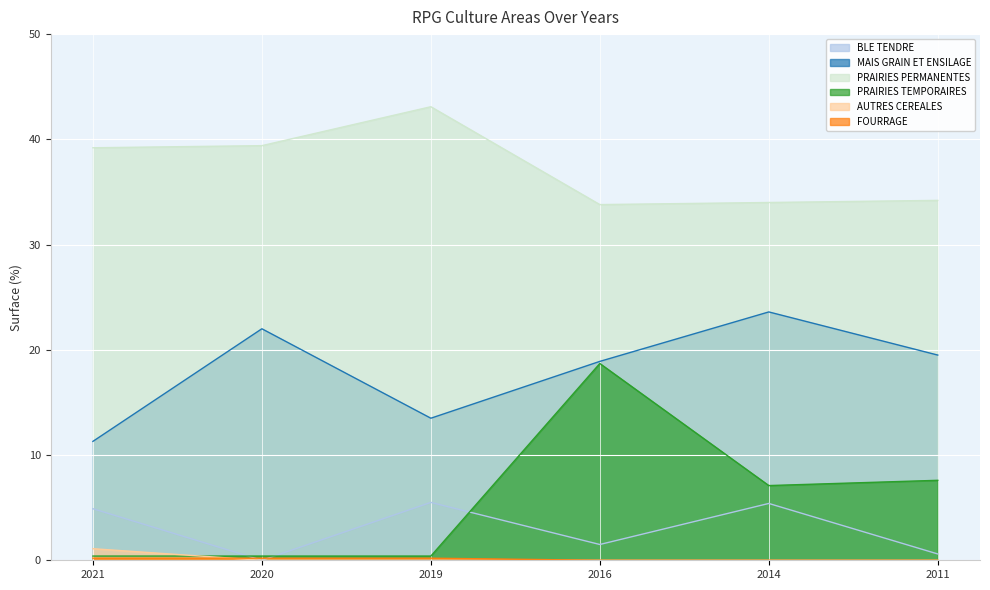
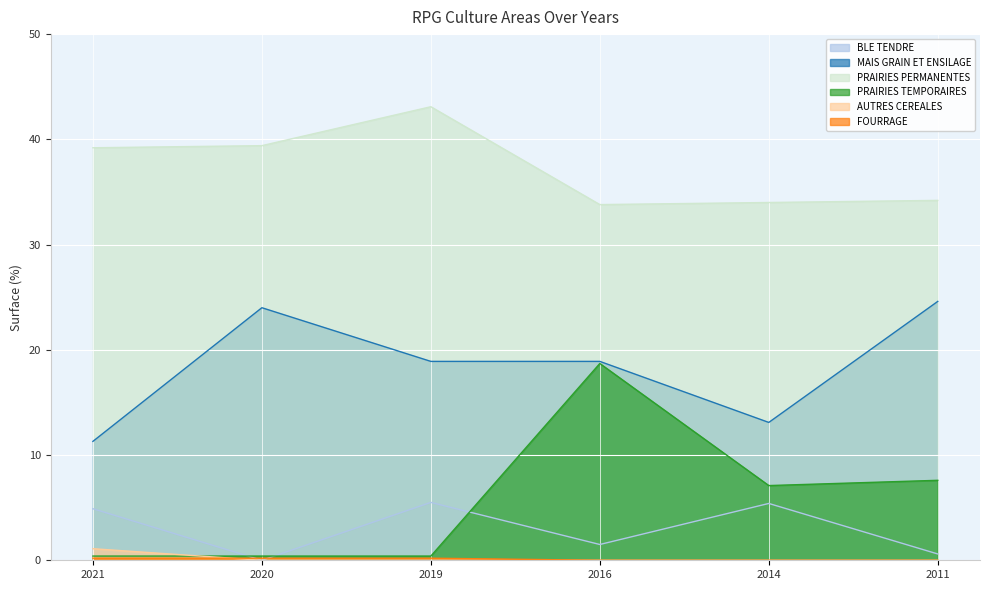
MAIS GRAIN ET ENSILAGE, 2020: 22 -> 24
MAIS GRAIN ET ENSILAGE, 2019: 13.5 -> 18.9
MAIS GRAIN ET ENSILAGE, 2014: 23.6 -> 13.1
MAIS GRAIN ET ENSILAGE, 2011: 19.5 -> 24.6
